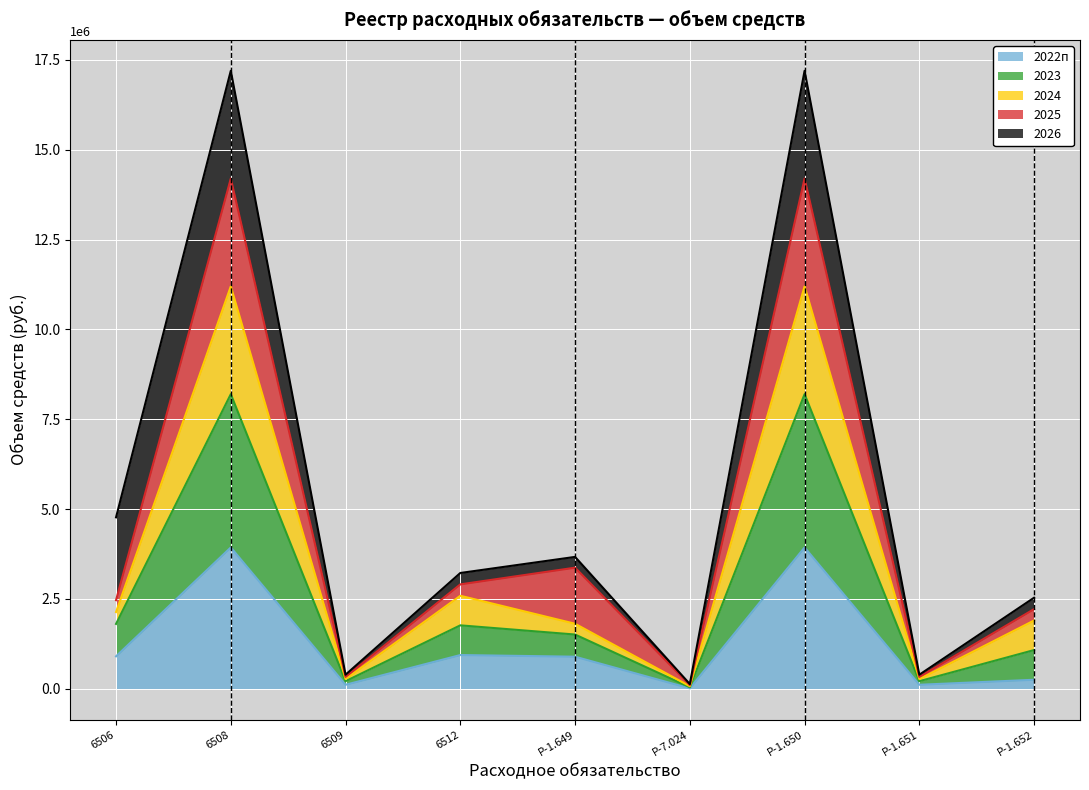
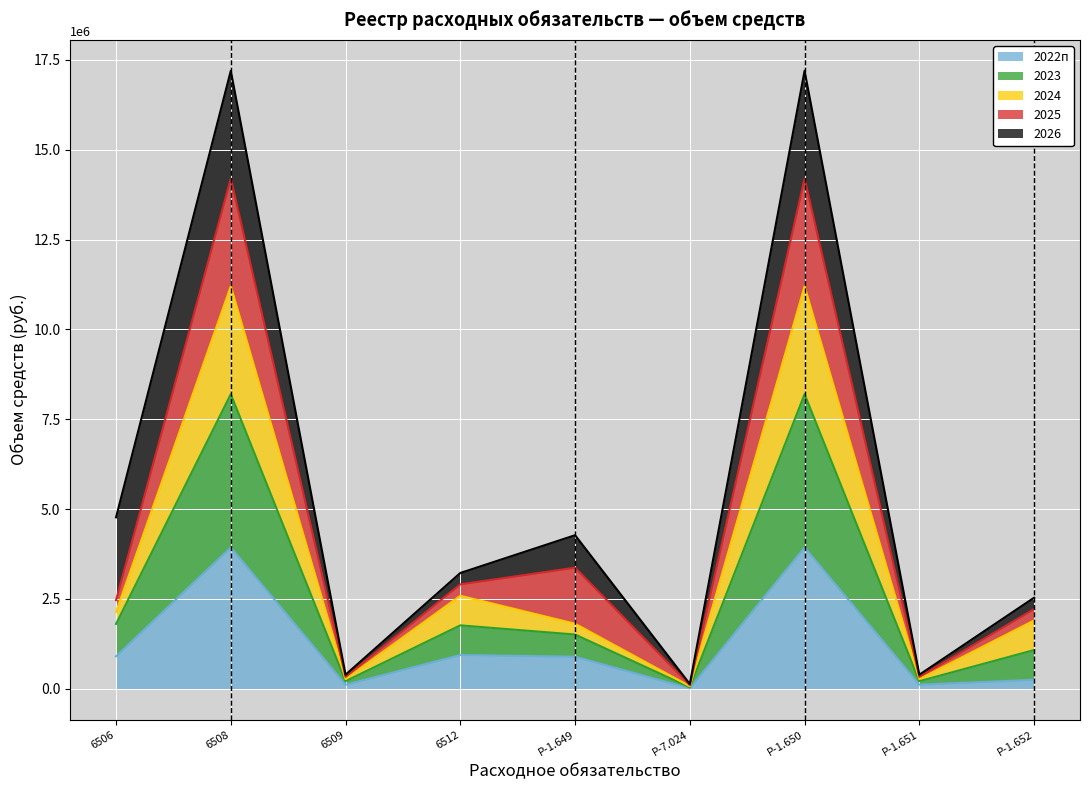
2026, Р-1.649: 300000 -> 900000
